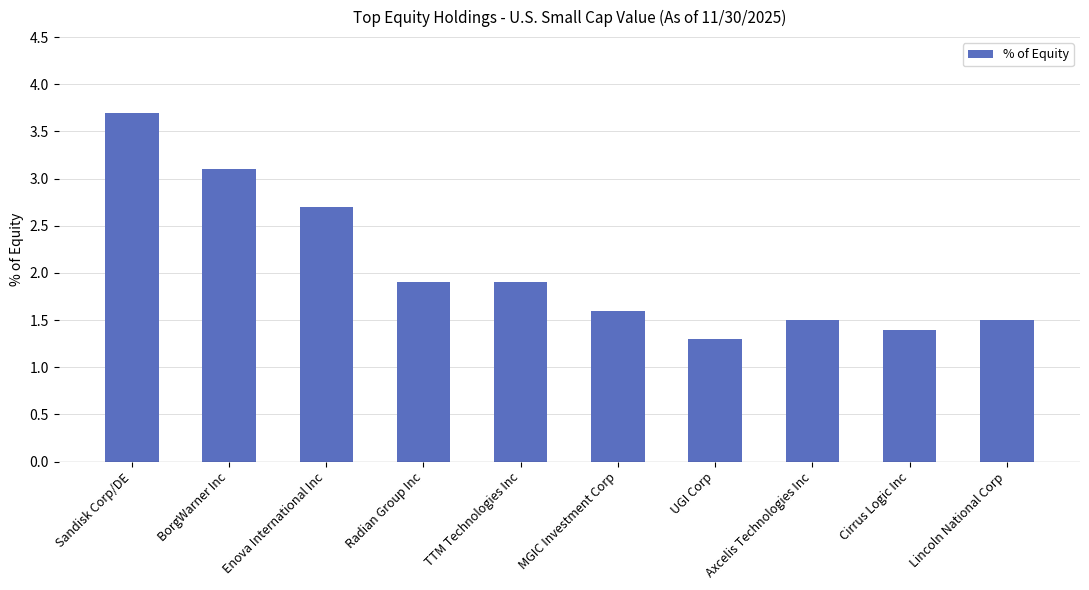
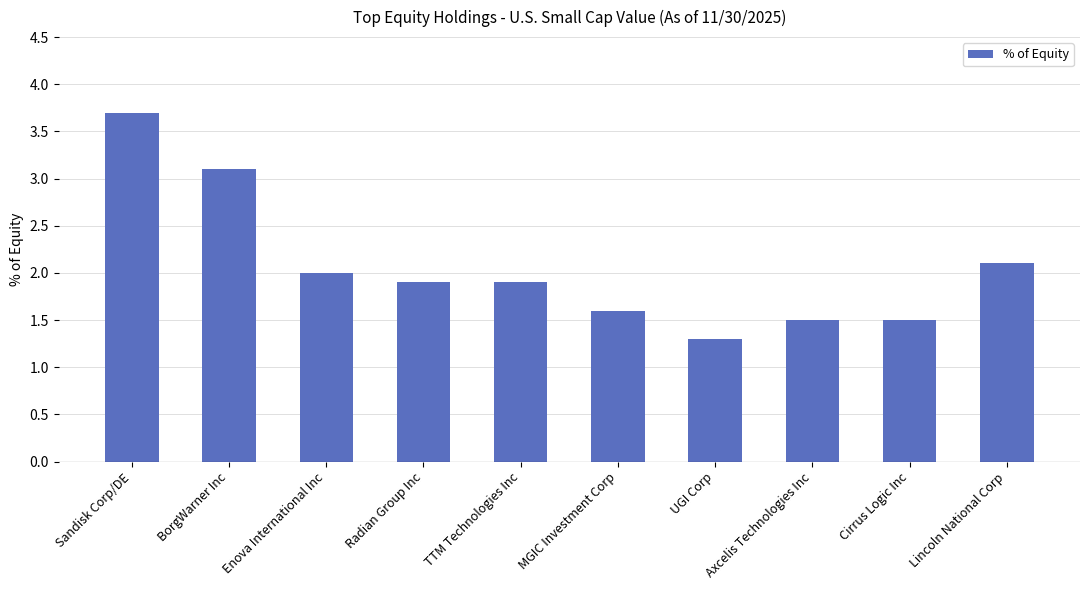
Enova International Inc: 2.7 -> 2.0
Cirrus Logic Inc: 1.4 -> 1.5
Lincoln National Corp: 1.5 -> 2.1
